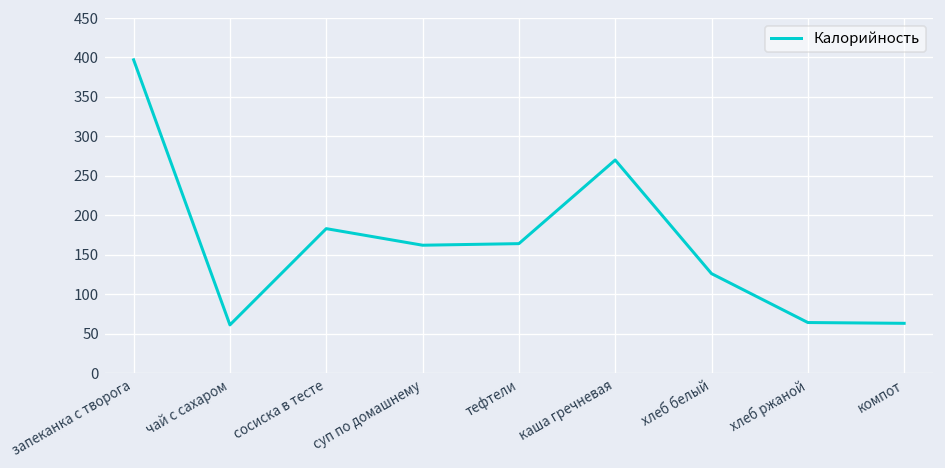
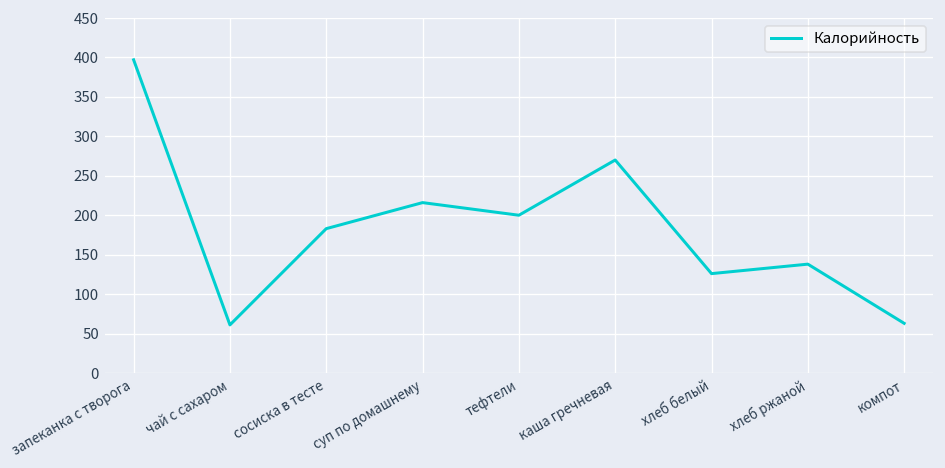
суп по домашнему: 160 -> 220
тефтели: 160 -> 200
хлеб ржаной: 60 -> 140
